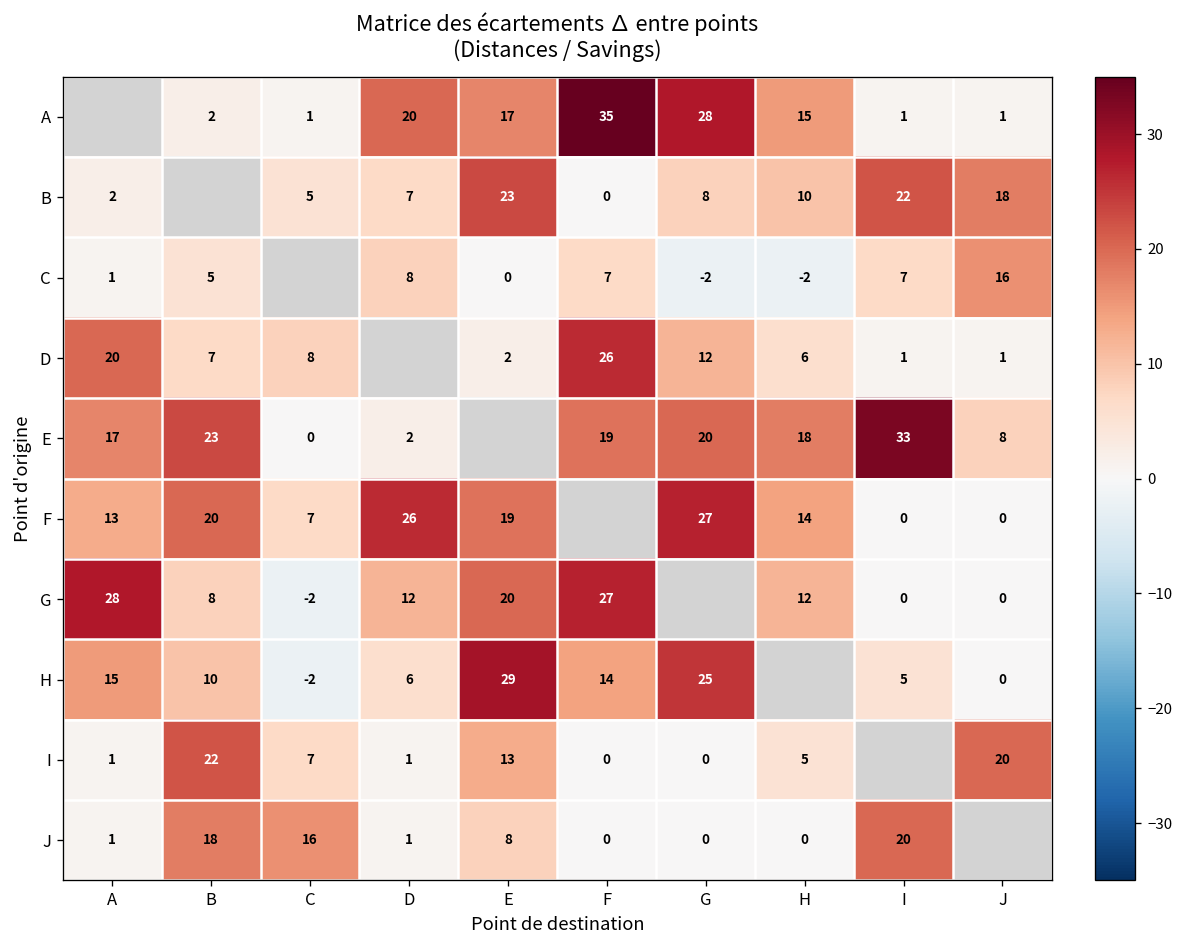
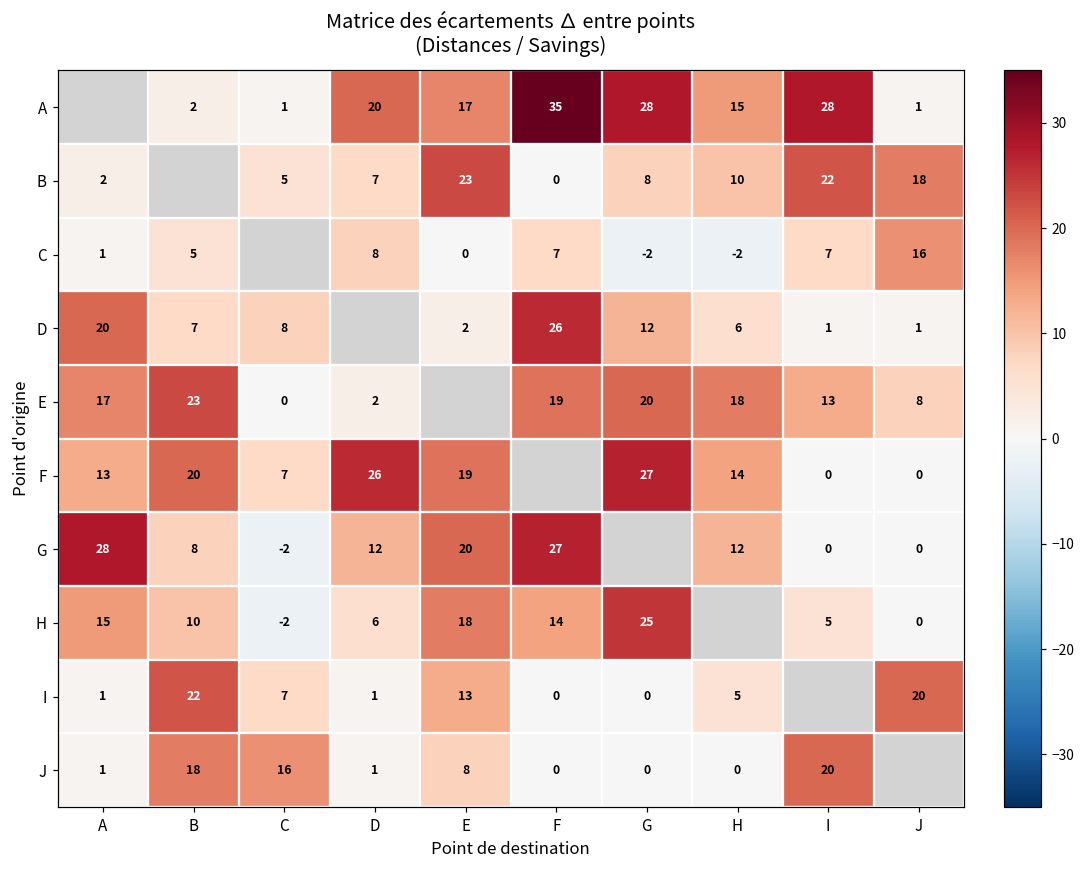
A, I: 1 -> 28
E, I: 33 -> 13
H, E: 29 -> 18
